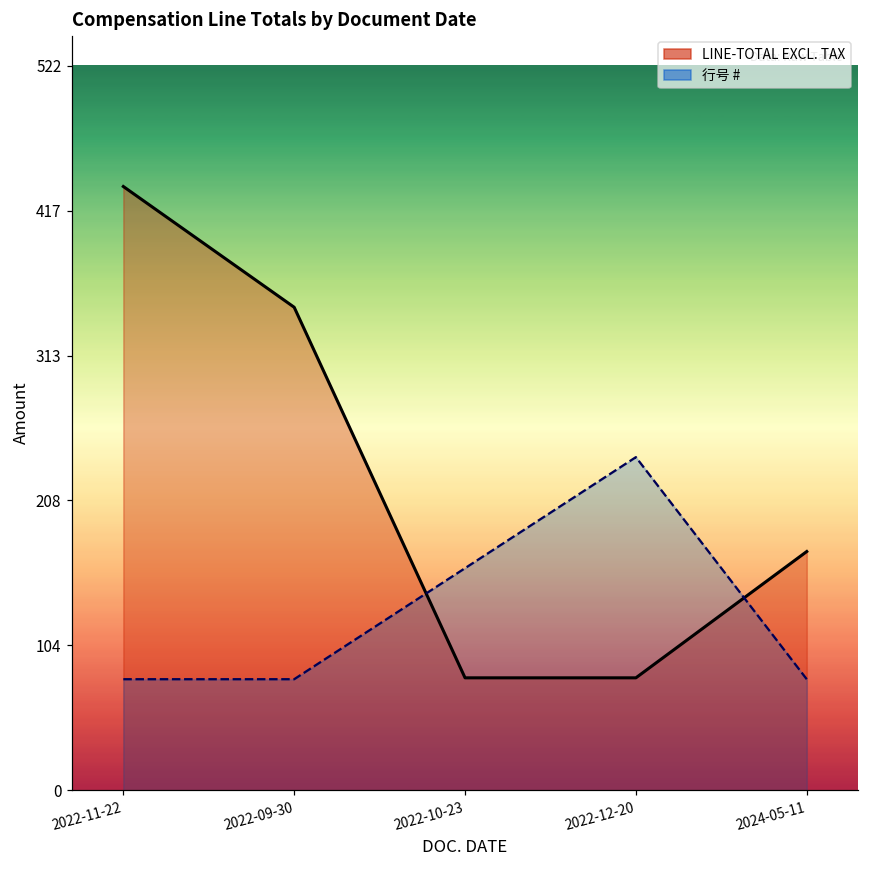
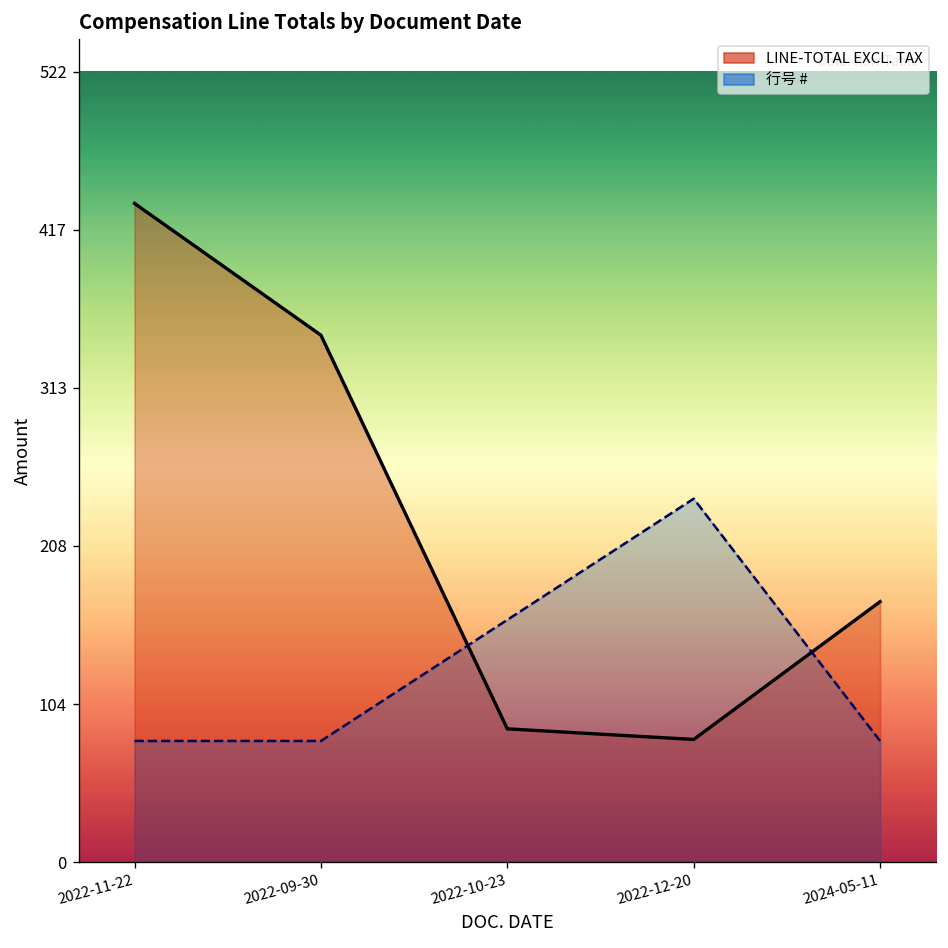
LINE-TOTAL EXCL. TAX, 2022-10-23: 81 -> 88
